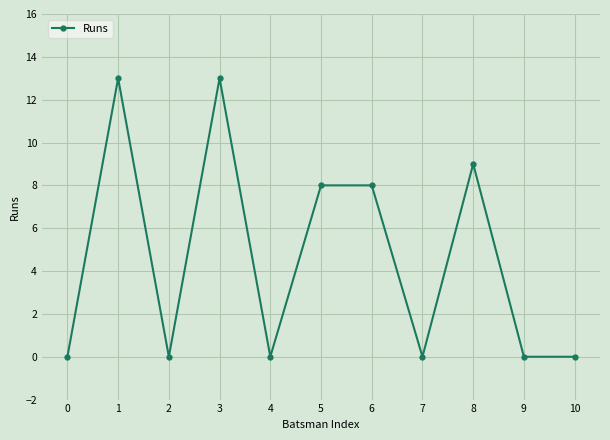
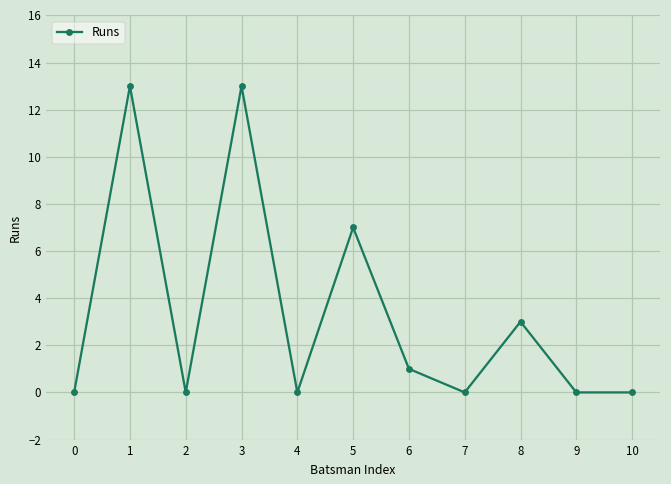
5: 8 -> 7
6: 8 -> 1
8: 9 -> 3
